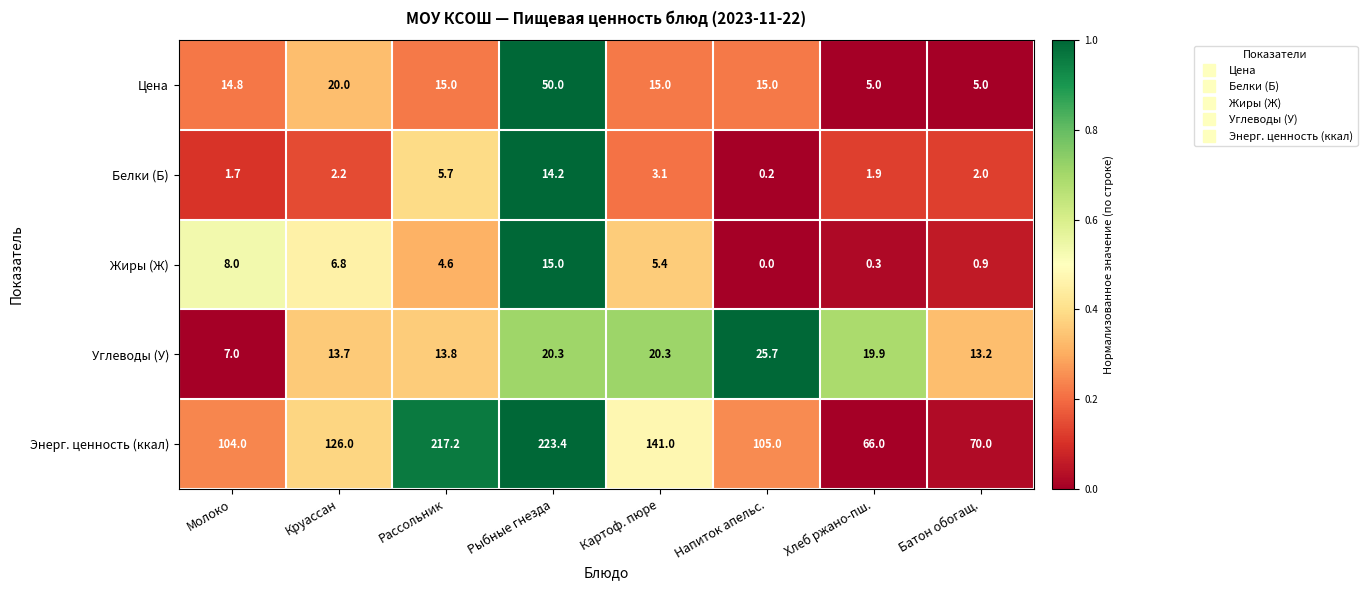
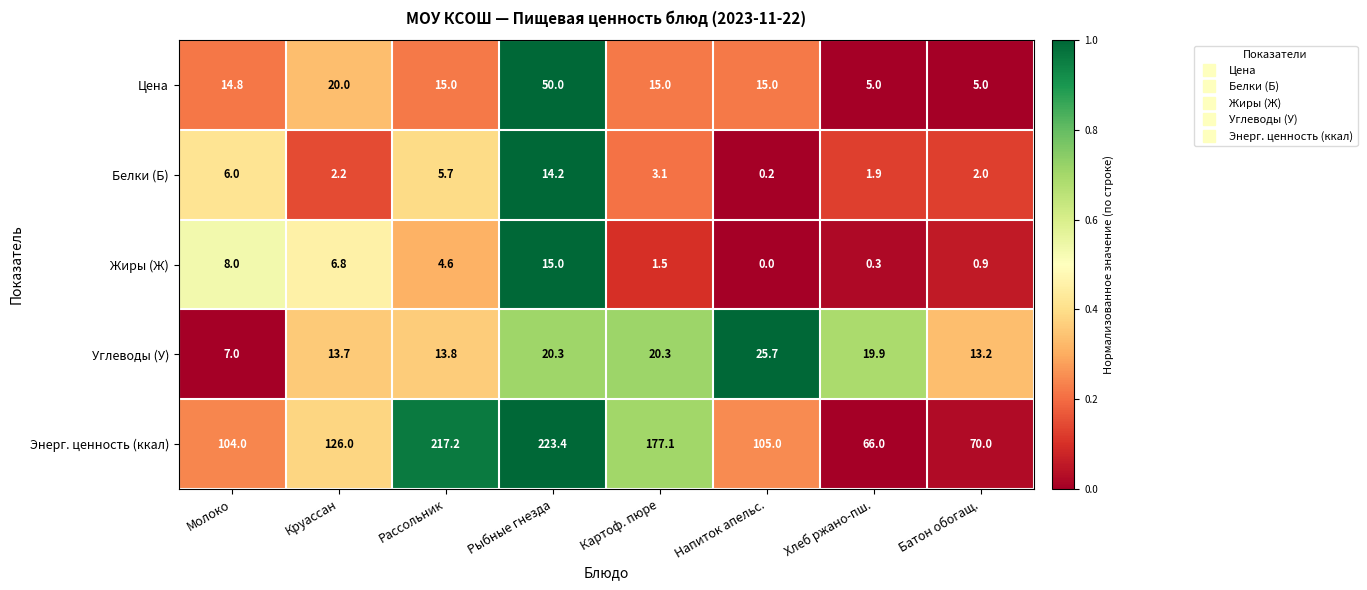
Белки (Б), Молоко: 1.7 -> 6.0
Жиры (Ж), Картоф. пюре: 5.4 -> 1.5
Энерг. ценность (ккал), Картоф. пюре: 141.0 -> 177.1
